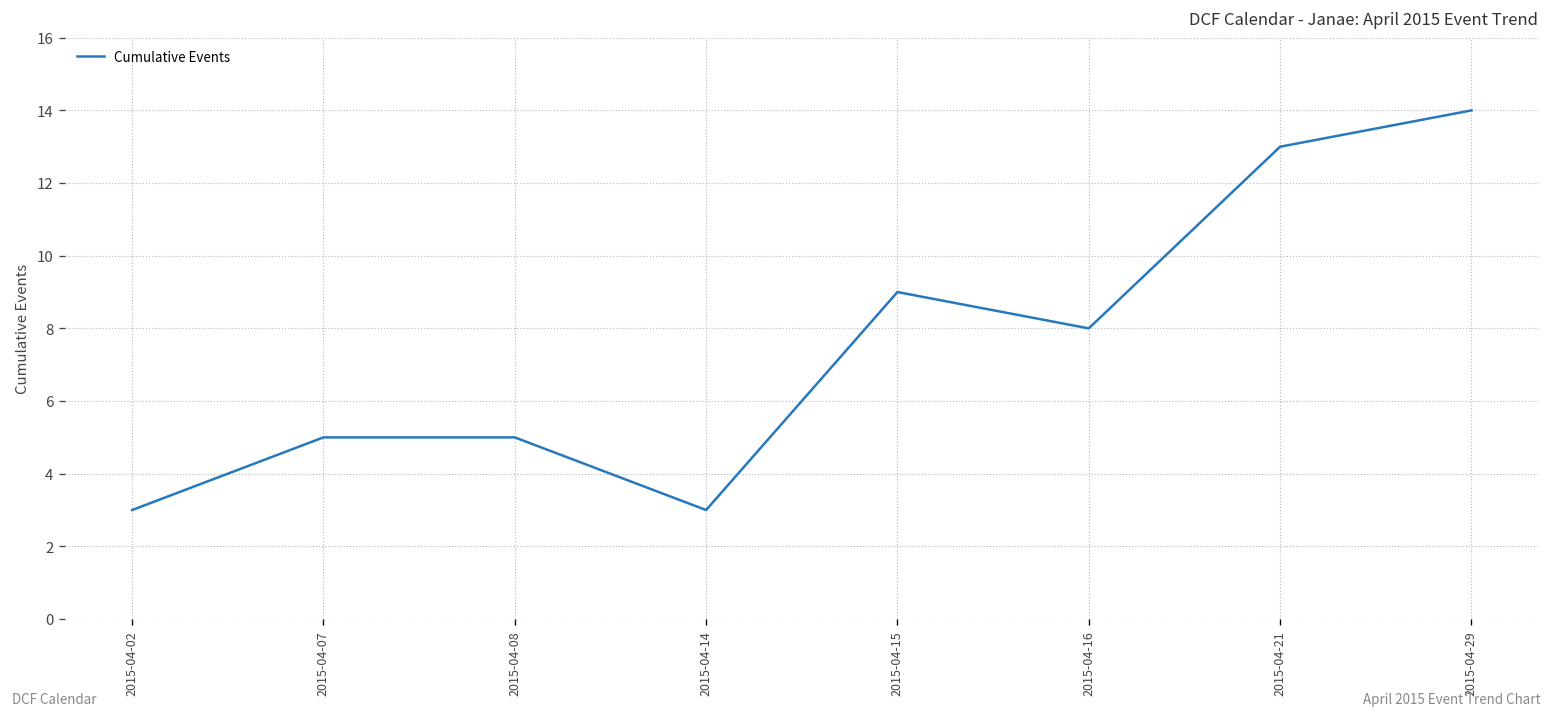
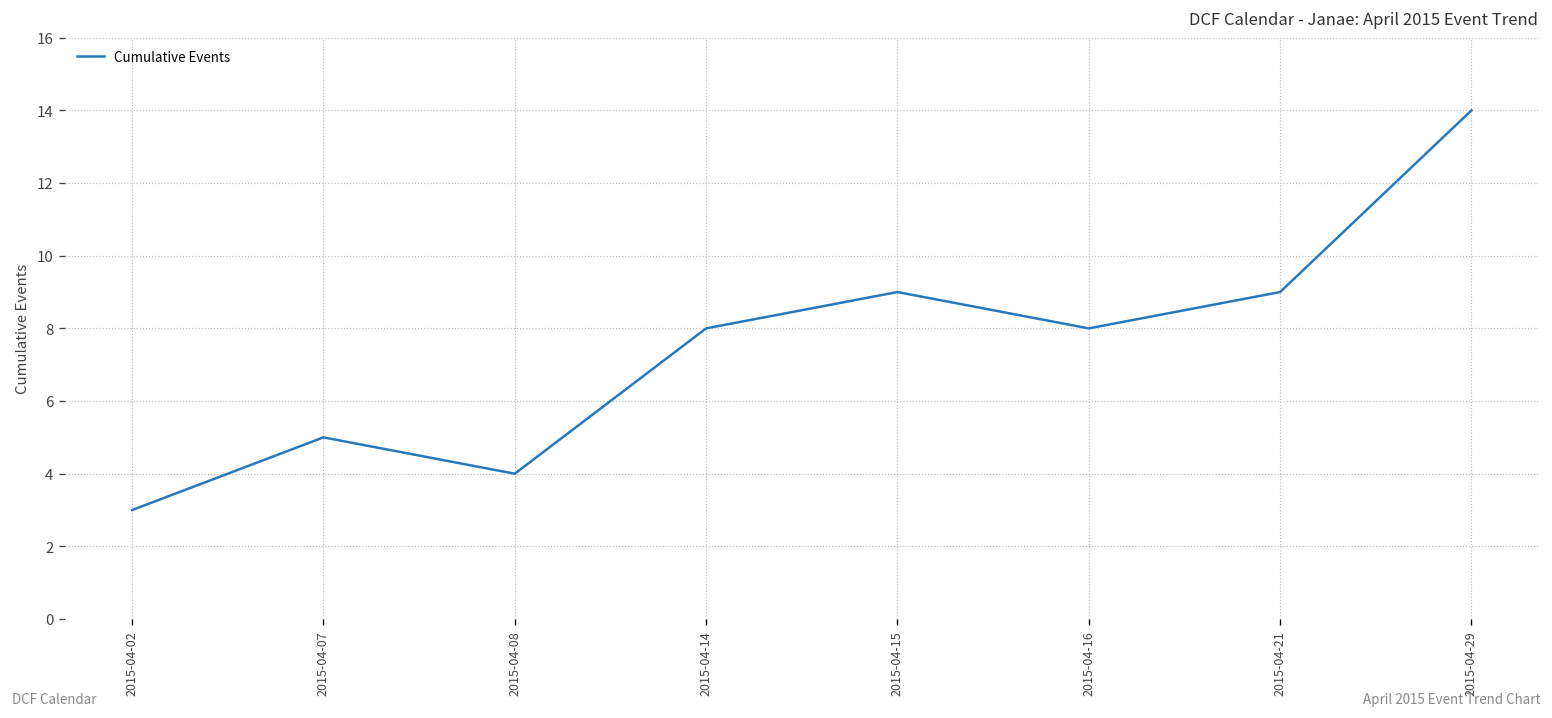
2015-04-08: 5 -> 4
2015-04-14: 3 -> 8
2015-04-21: 13 -> 9
